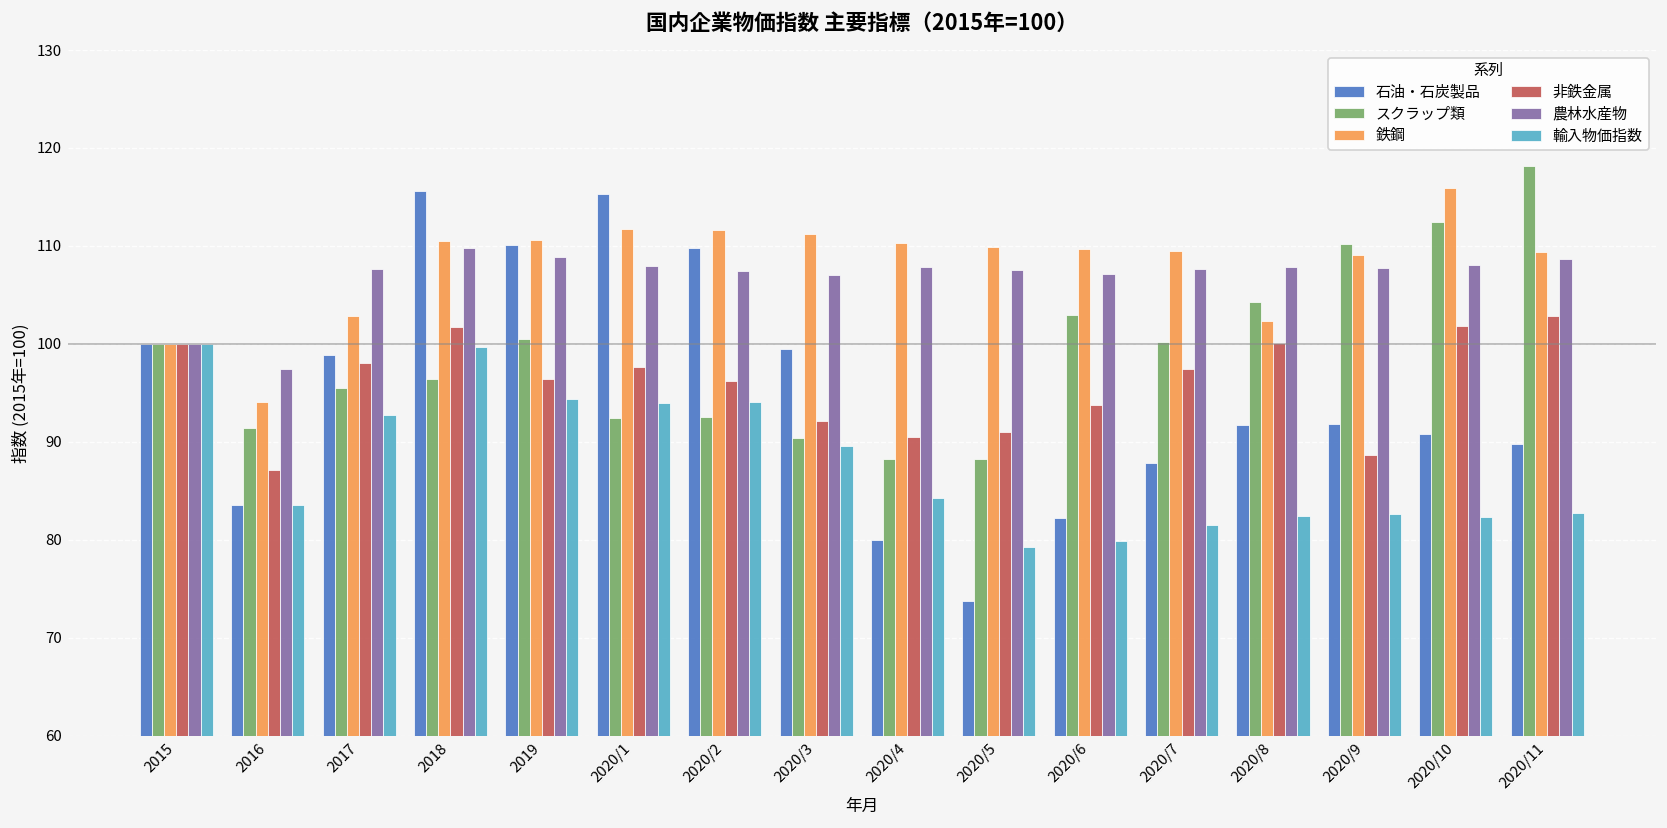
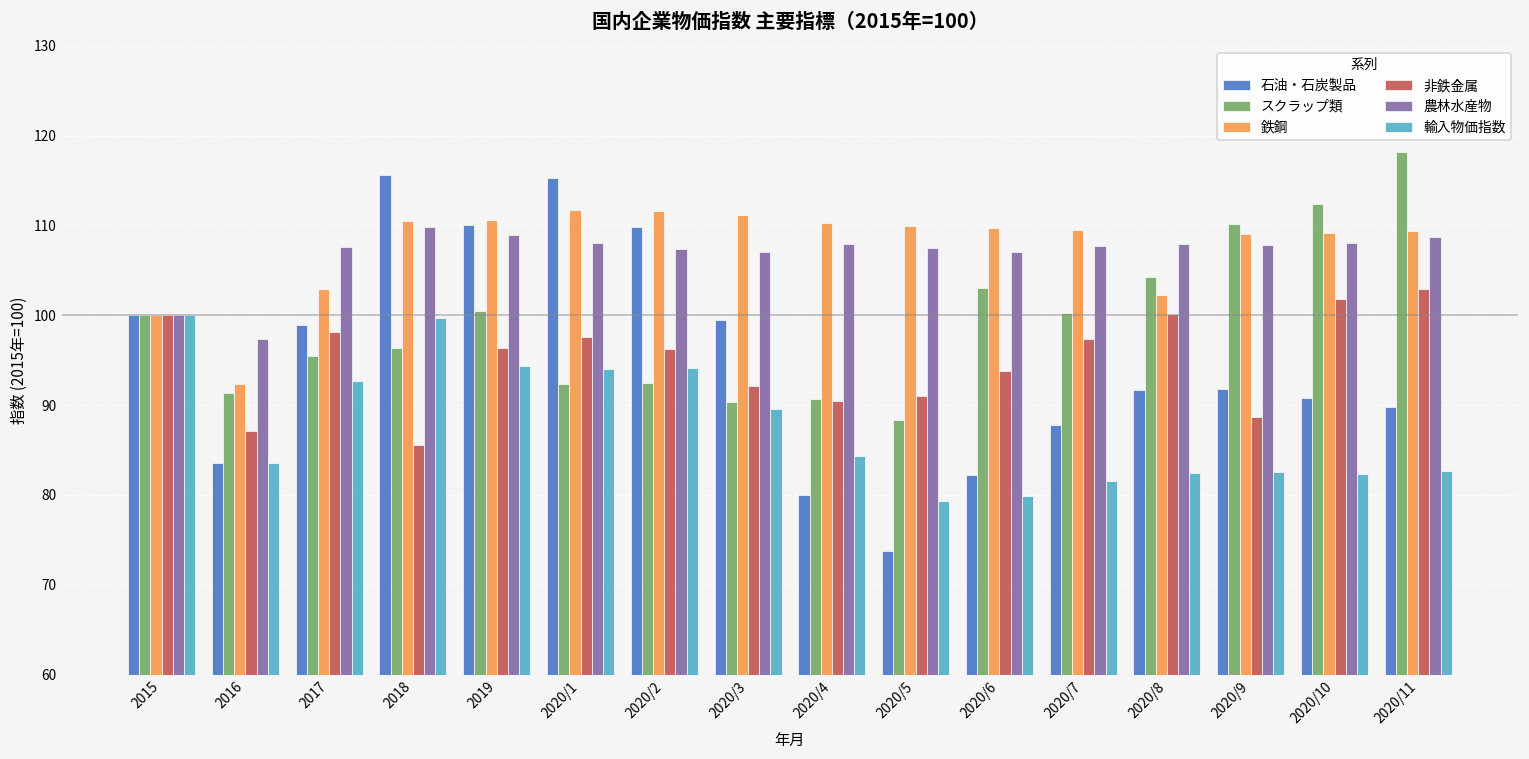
鉄鋼, 2016: 94 -> 92
非鉄金属, 2018: 102 -> 86
スクラップ類, 2020/4: 88 -> 91
鉄鋼, 2020/10: 116 -> 109
